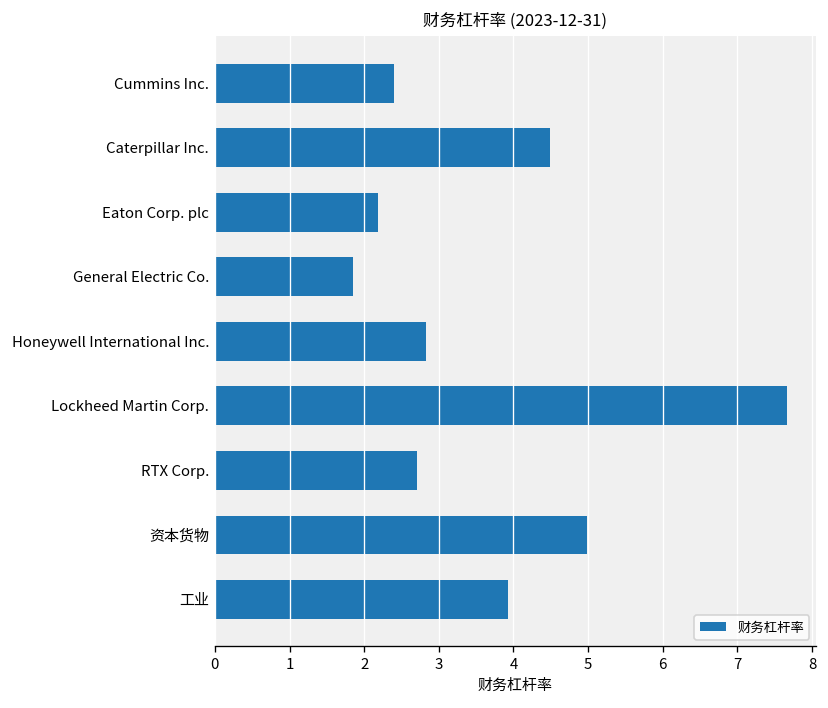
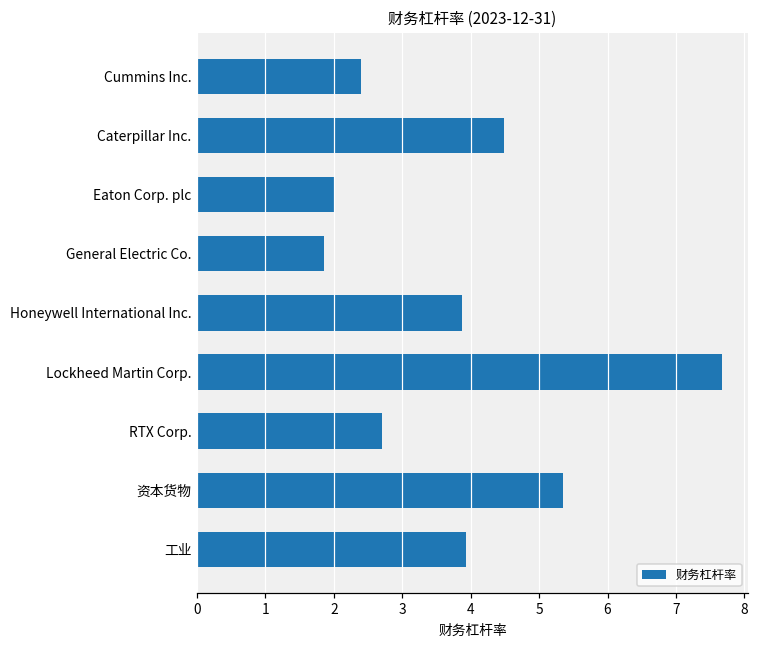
Eaton Corp. plc: 2.2 -> 2.0
Honeywell International Inc.: 2.8 -> 3.9
资本货物: 5.0 -> 5.4
